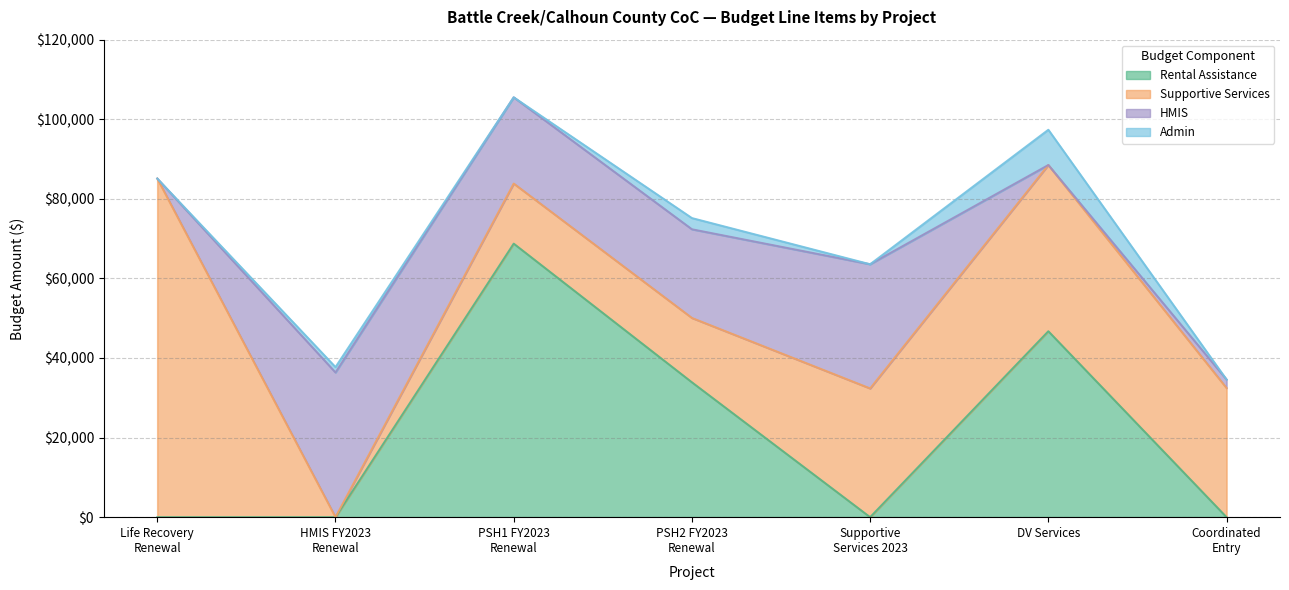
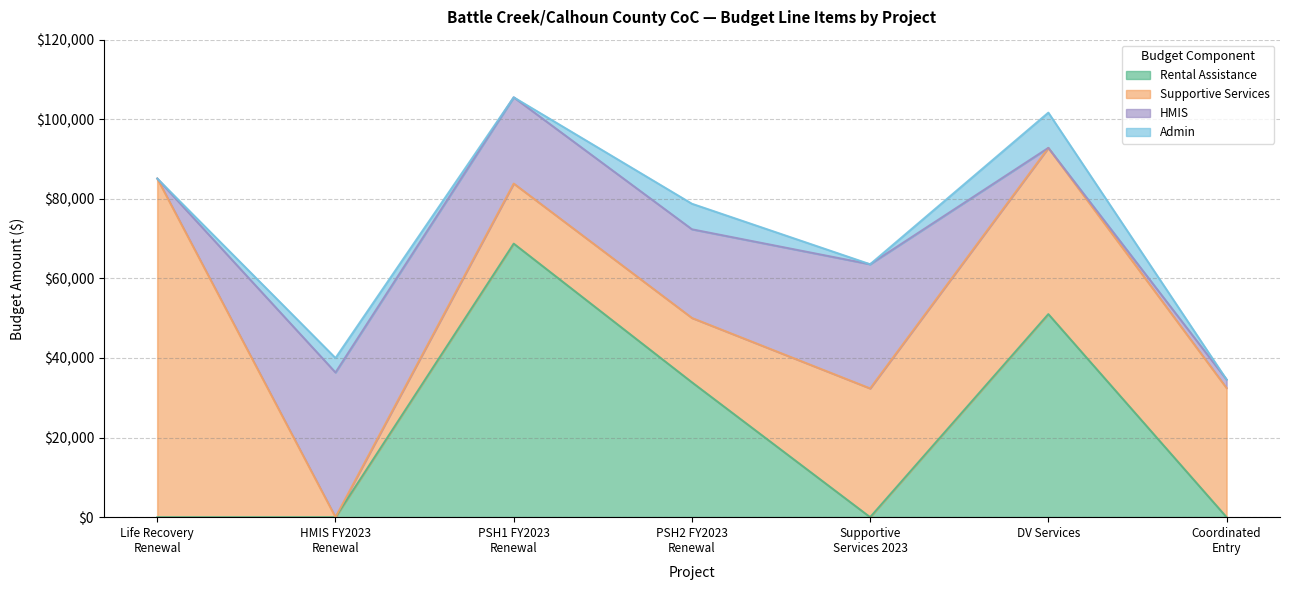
Admin, HMIS FY2023 Renewal: $1,000 -> $4,000
Admin, PSH2 FY2023 Renewal: $3,000 -> $6,000
Rental Assistance, DV Services: $47,000 -> $51,000
